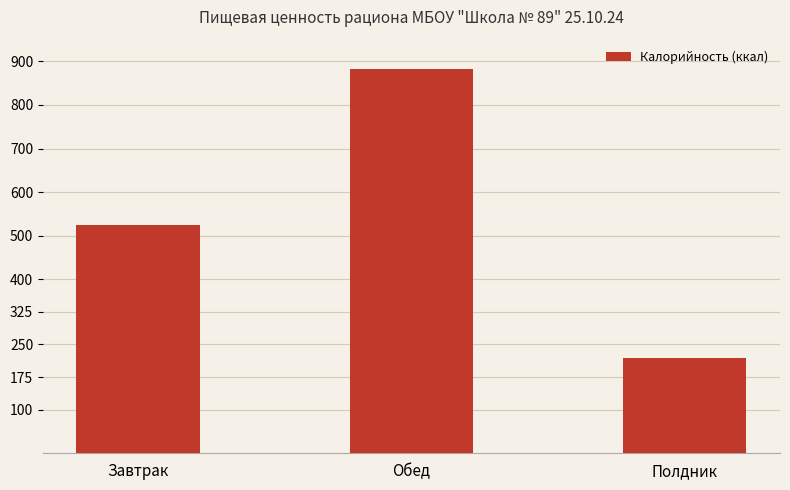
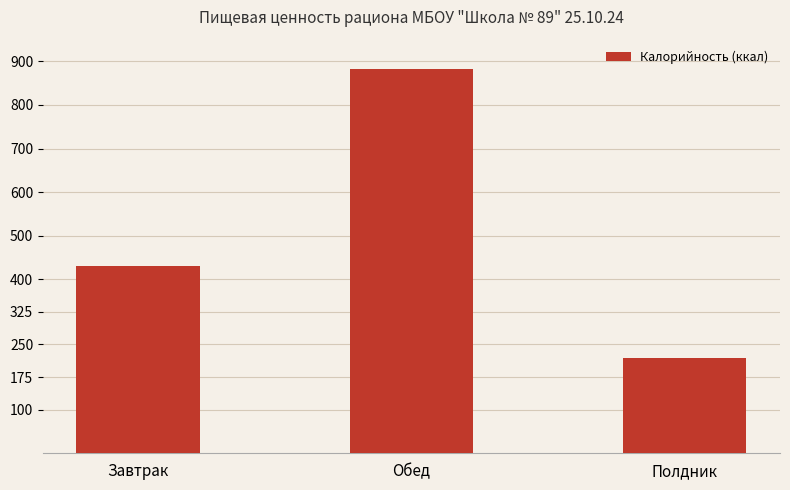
Завтрак: 520 -> 430
